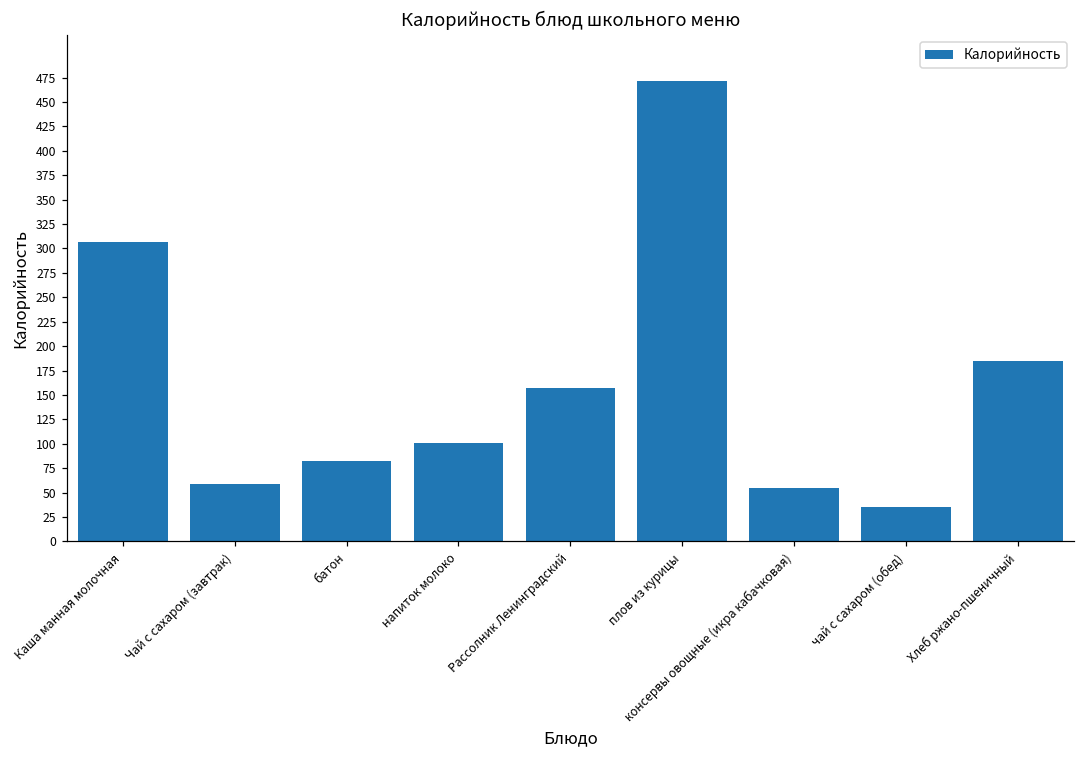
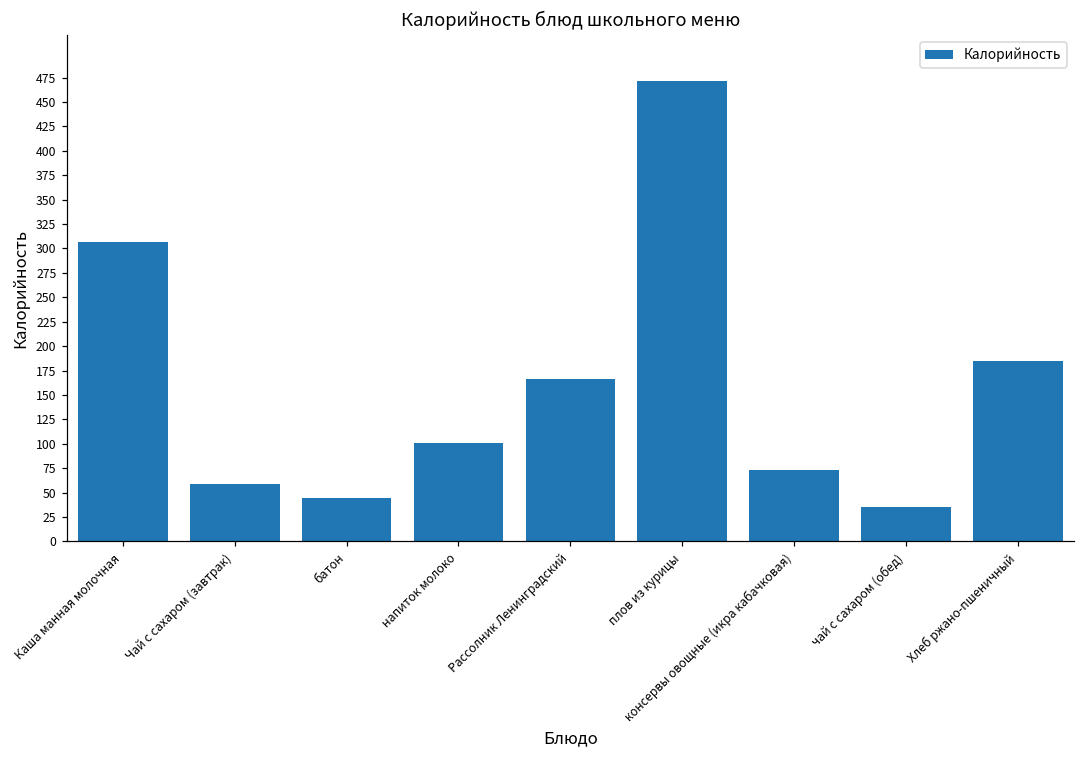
батон: 80 -> 40
Рассолник Ленинградский: 160 -> 170
консервы овощные (икра кабачковая): 50 -> 70
